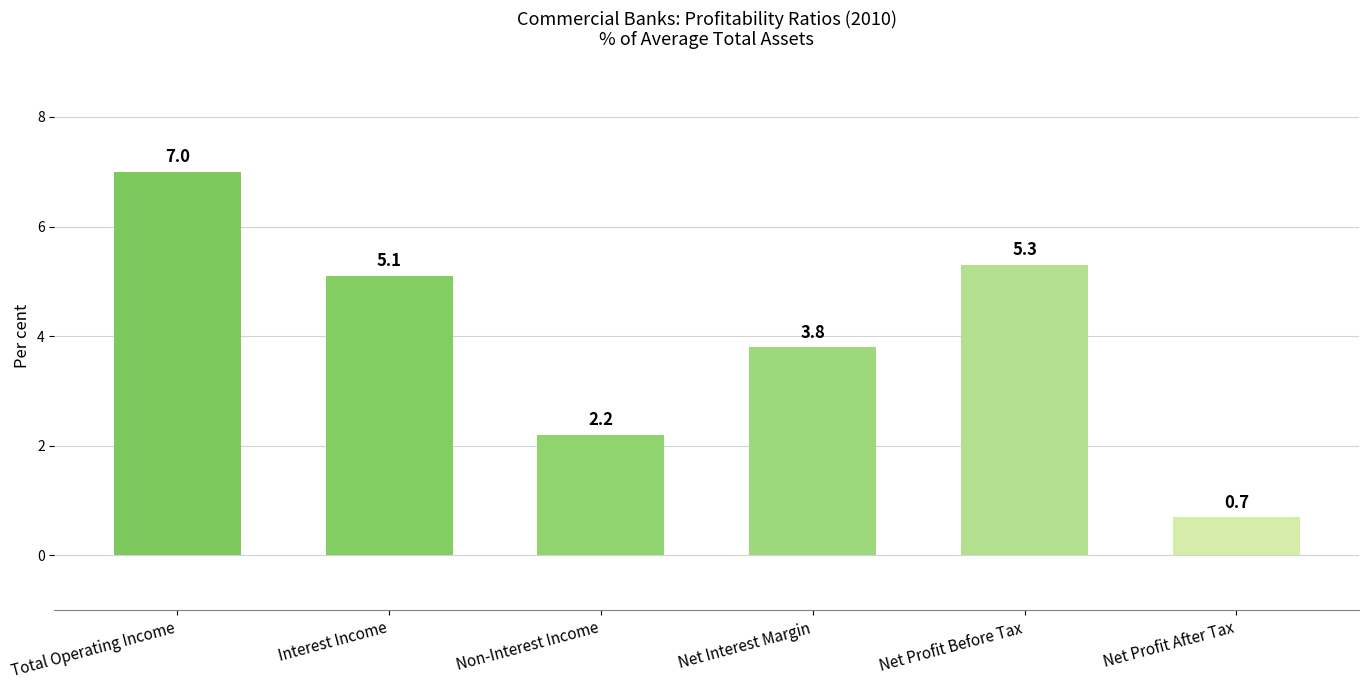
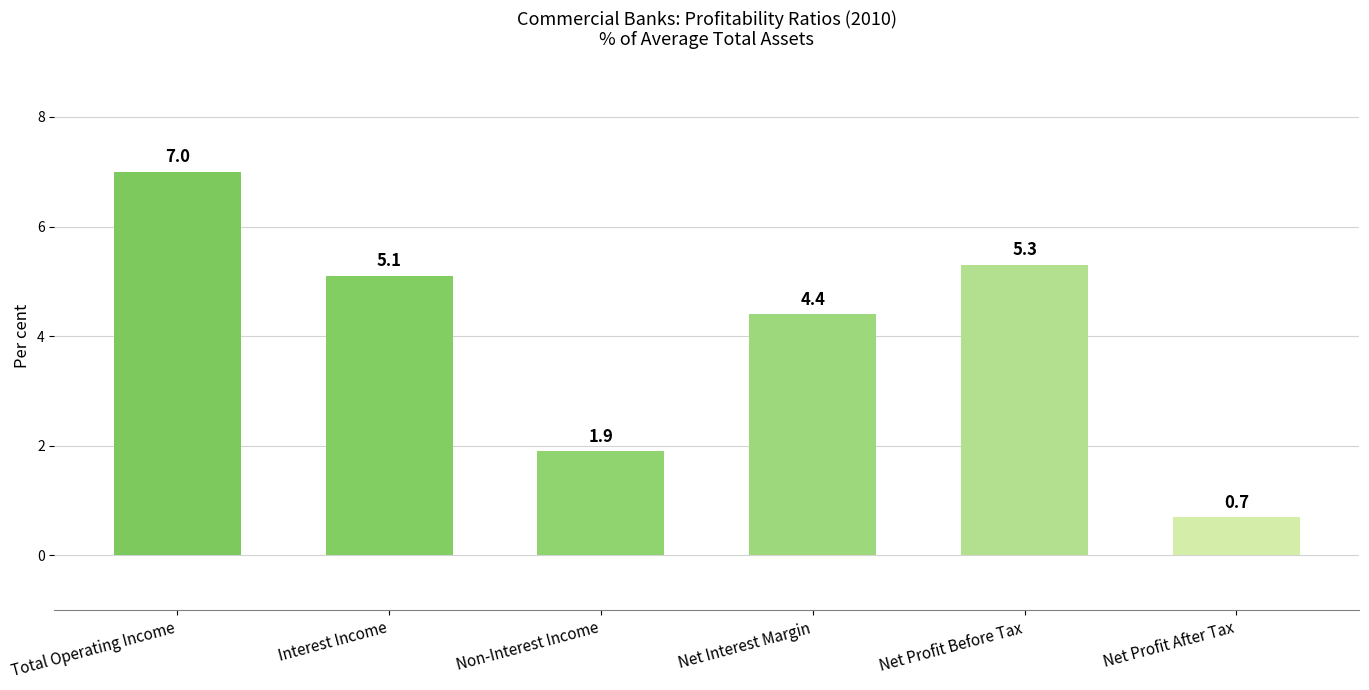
Non-Interest Income: 2.2 -> 1.9
Net Interest Margin: 3.8 -> 4.4
